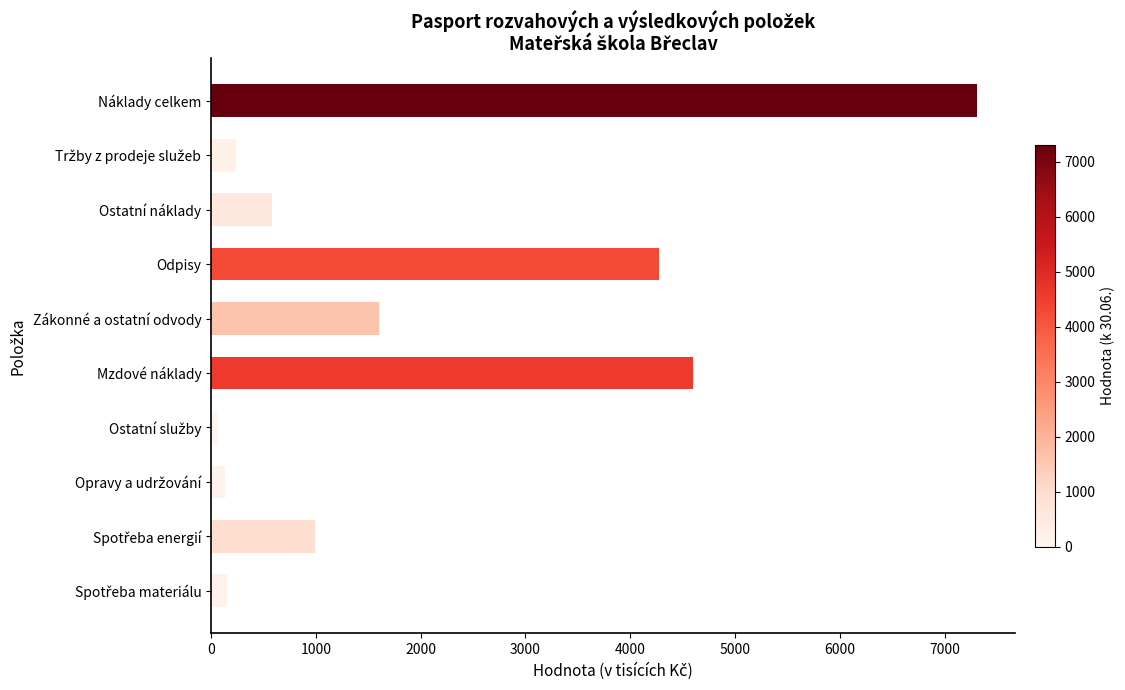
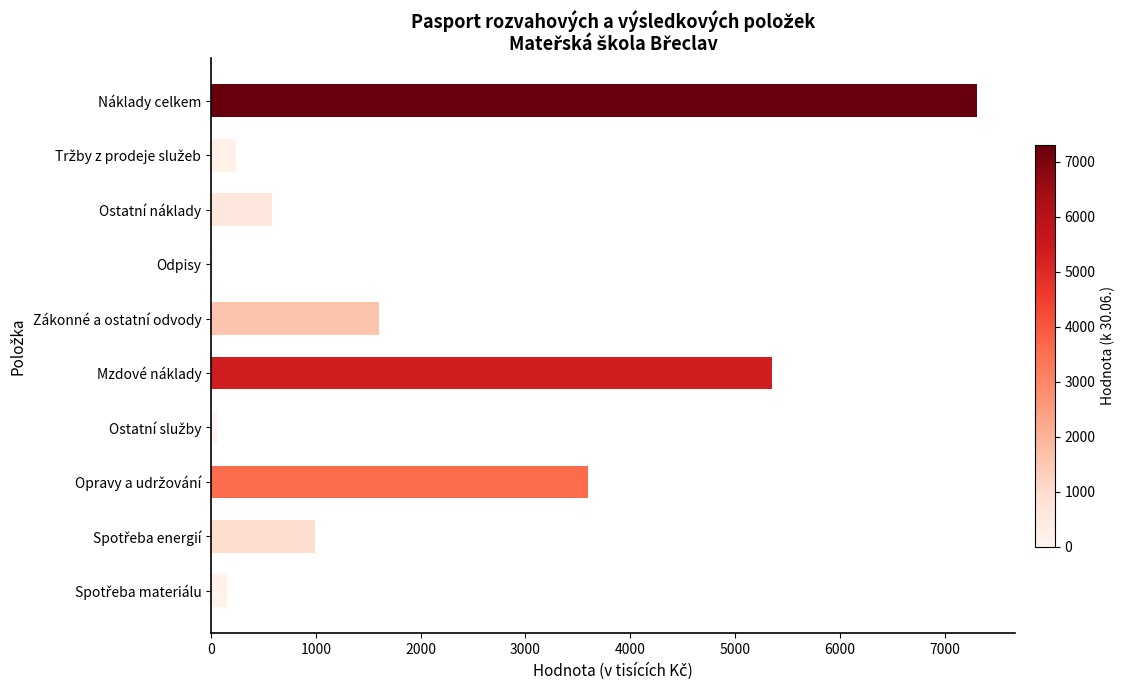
Odpisy: 4270 -> 20
Mzdové náklady: 4600 -> 5360
Opravy a udržování: 140 -> 3600
